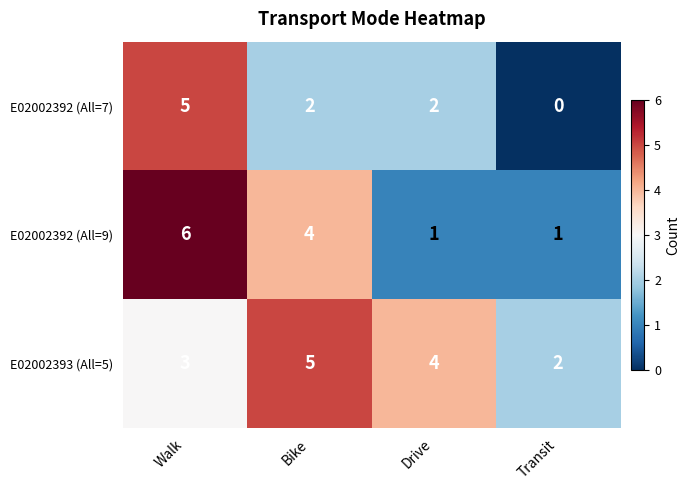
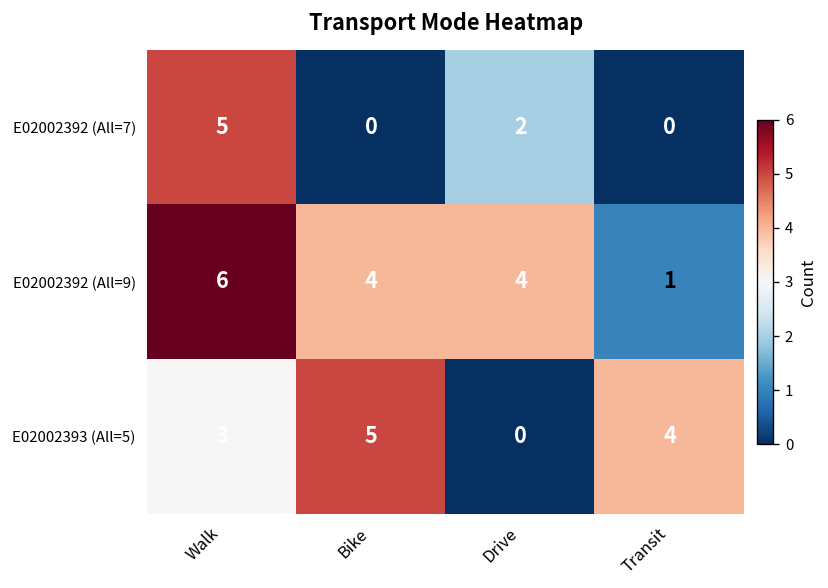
E02002392 (All=7), Bike: 2 -> 0
E02002392 (All=9), Drive: 1 -> 4
E02002393 (All=5), Drive: 4 -> 0
E02002393 (All=5), Transit: 2 -> 4
